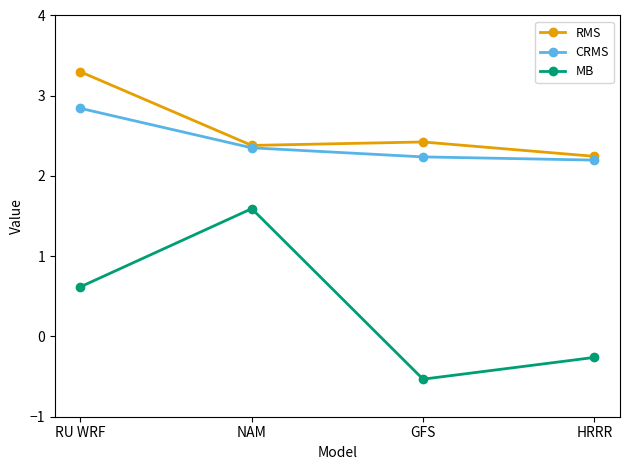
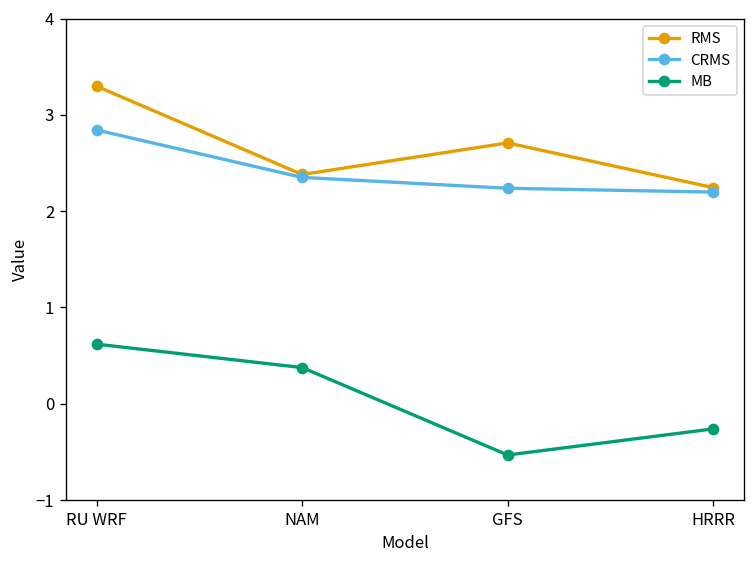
MB, NAM: 1.6 -> 0.4
RMS, GFS: 2.4 -> 2.7
